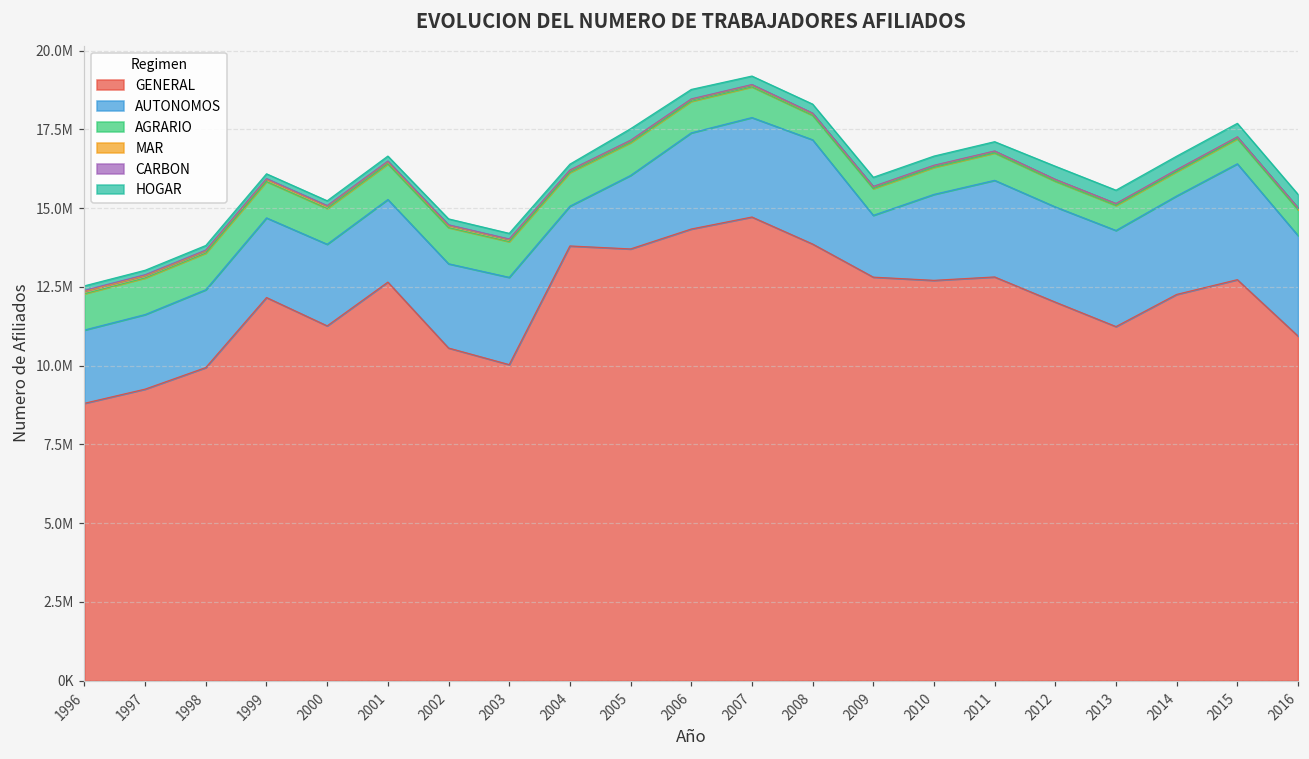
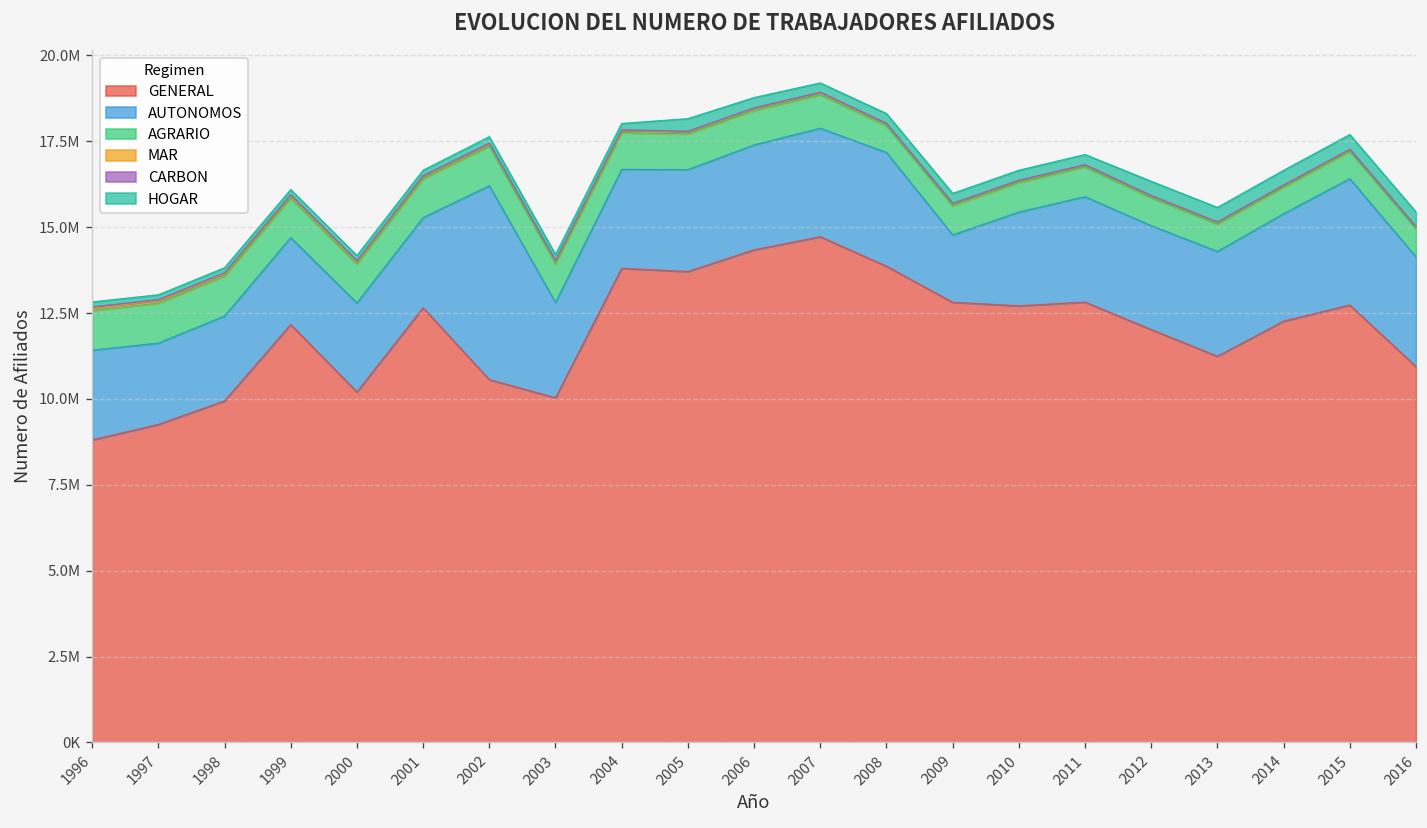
AUTONOMOS, 1996: 2300000 -> 2600000
GENERAL, 2000: 11300000 -> 10200000
AUTONOMOS, 2002: 2700000 -> 5600000
AUTONOMOS, 2004: 1300000 -> 2900000
AUTONOMOS, 2005: 2300000 -> 3000000
